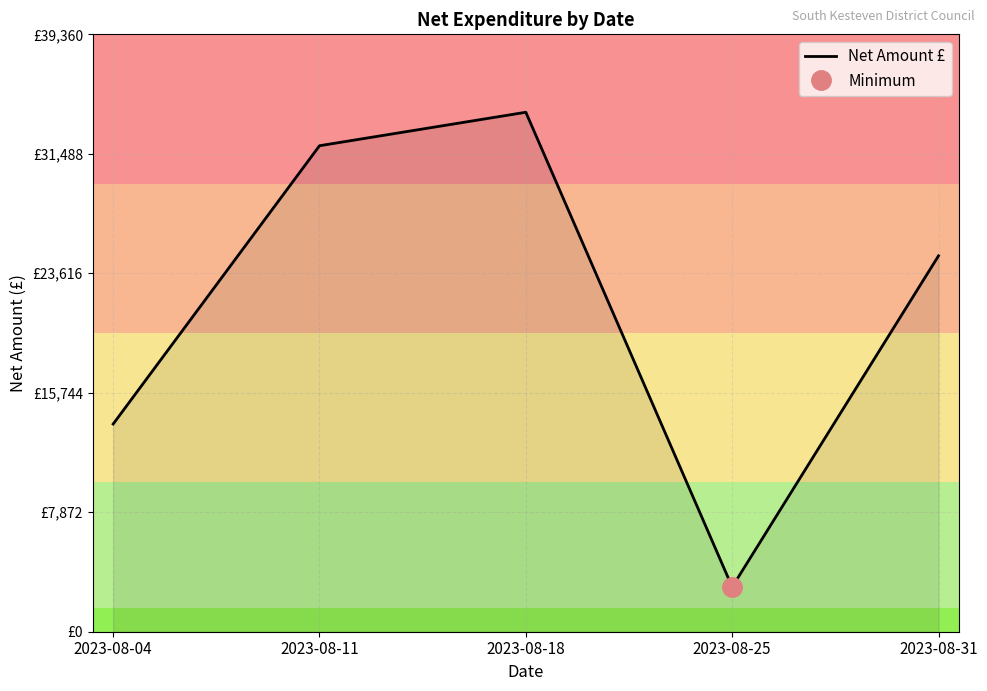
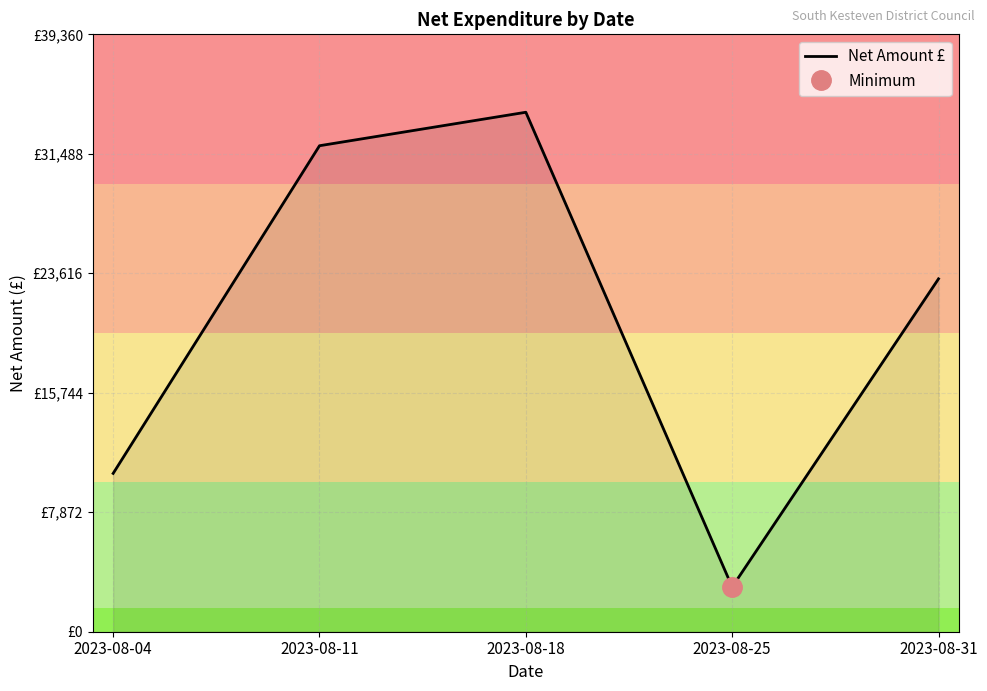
Net Amount £, 2023-08-04: £13,700 -> £10,400
Net Amount £, 2023-08-31: £24,800 -> £23,300
